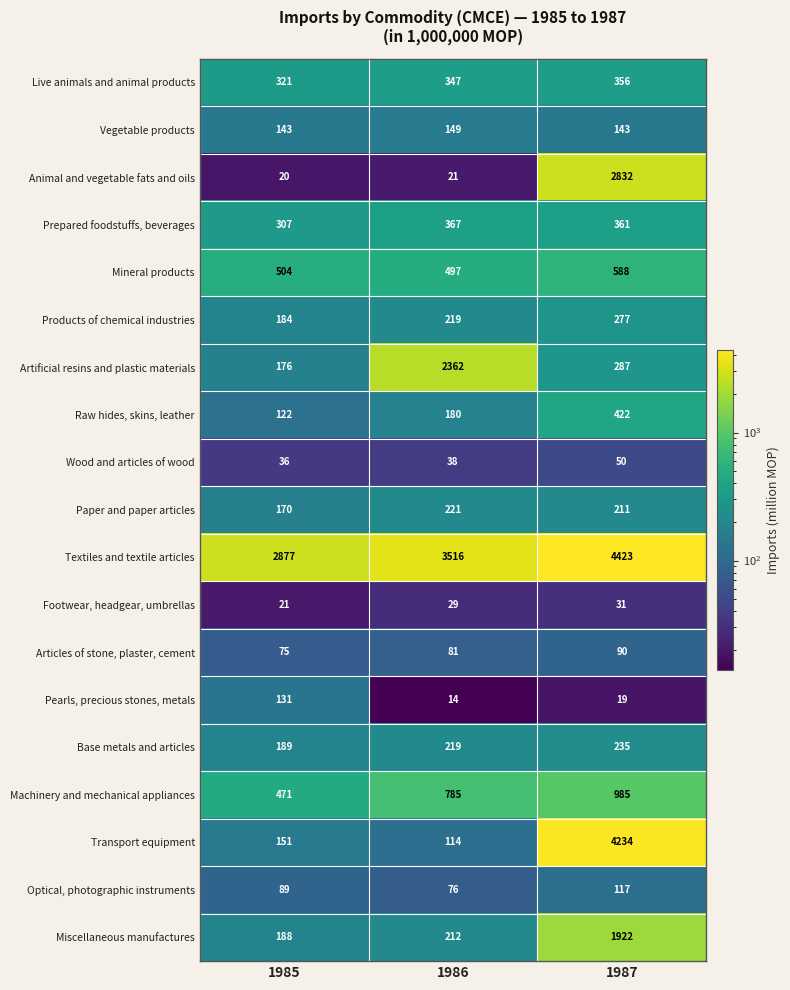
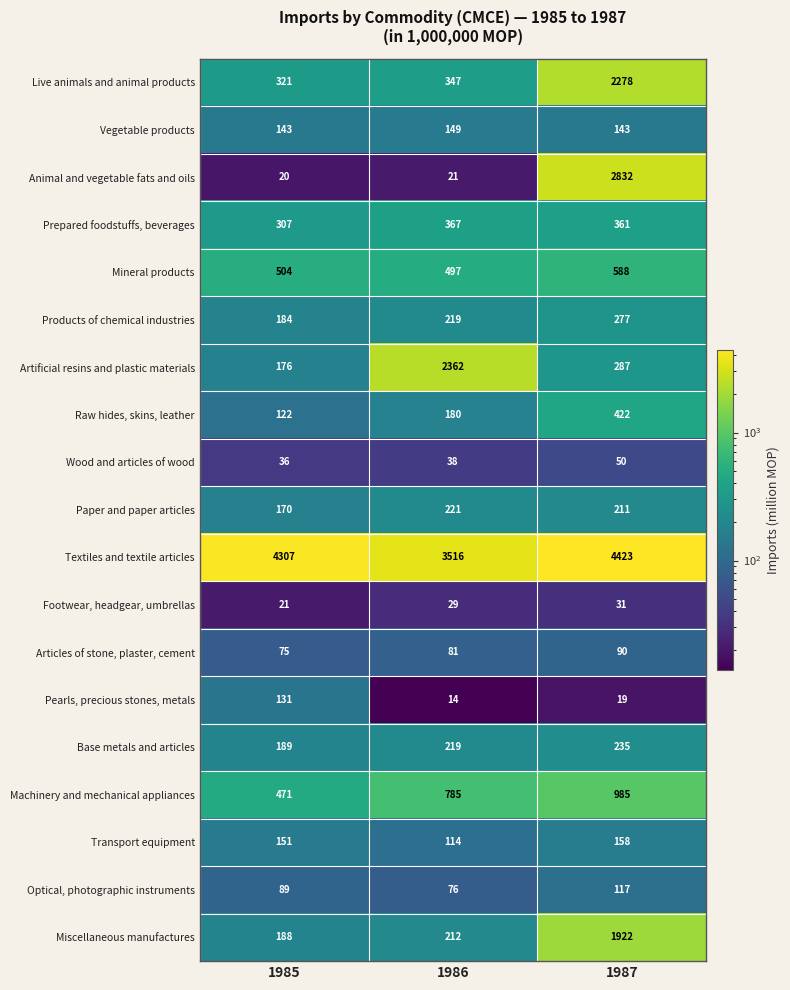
Live animals and animal products, 1987: 356 -> 2278
Textiles and textile articles, 1985: 2877 -> 4307
Transport equipment, 1987: 4234 -> 158
